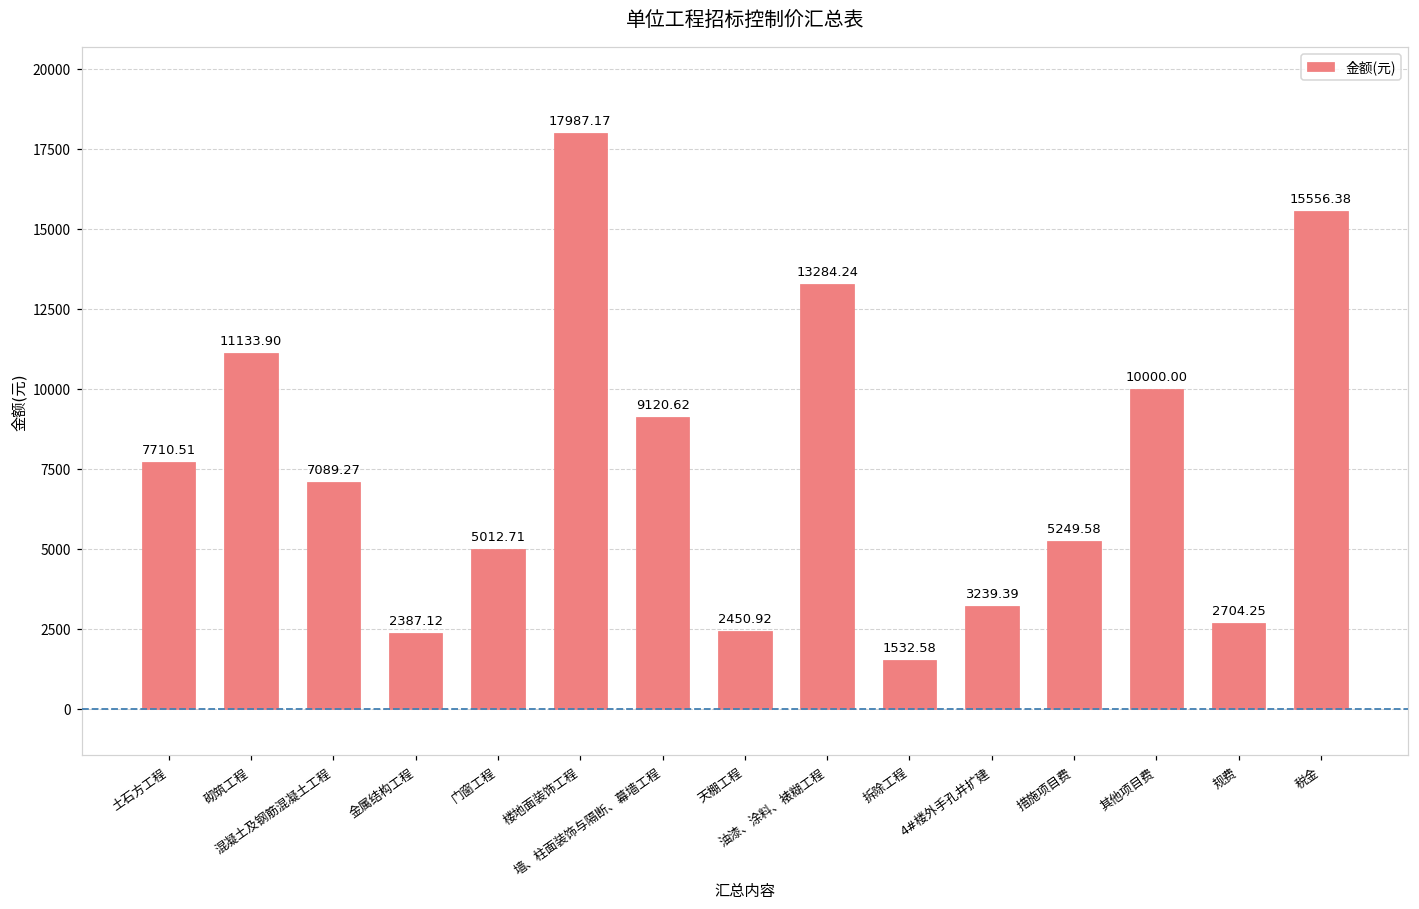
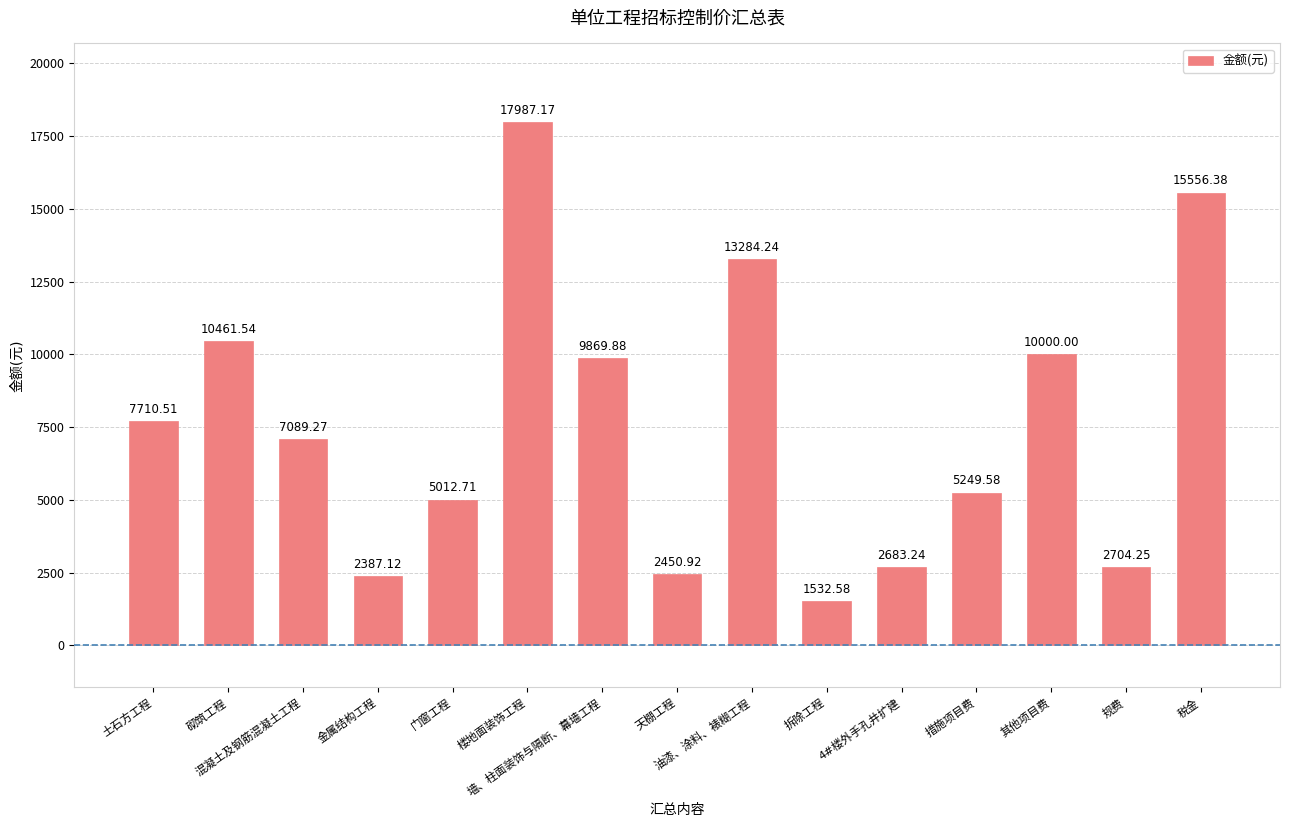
砌筑工程: 11133.90 -> 10461.54
墙、柱面装饰与隔断、幕墙工程: 9120.62 -> 9869.88
4#楼外手孔井扩建: 3239.39 -> 2683.24
